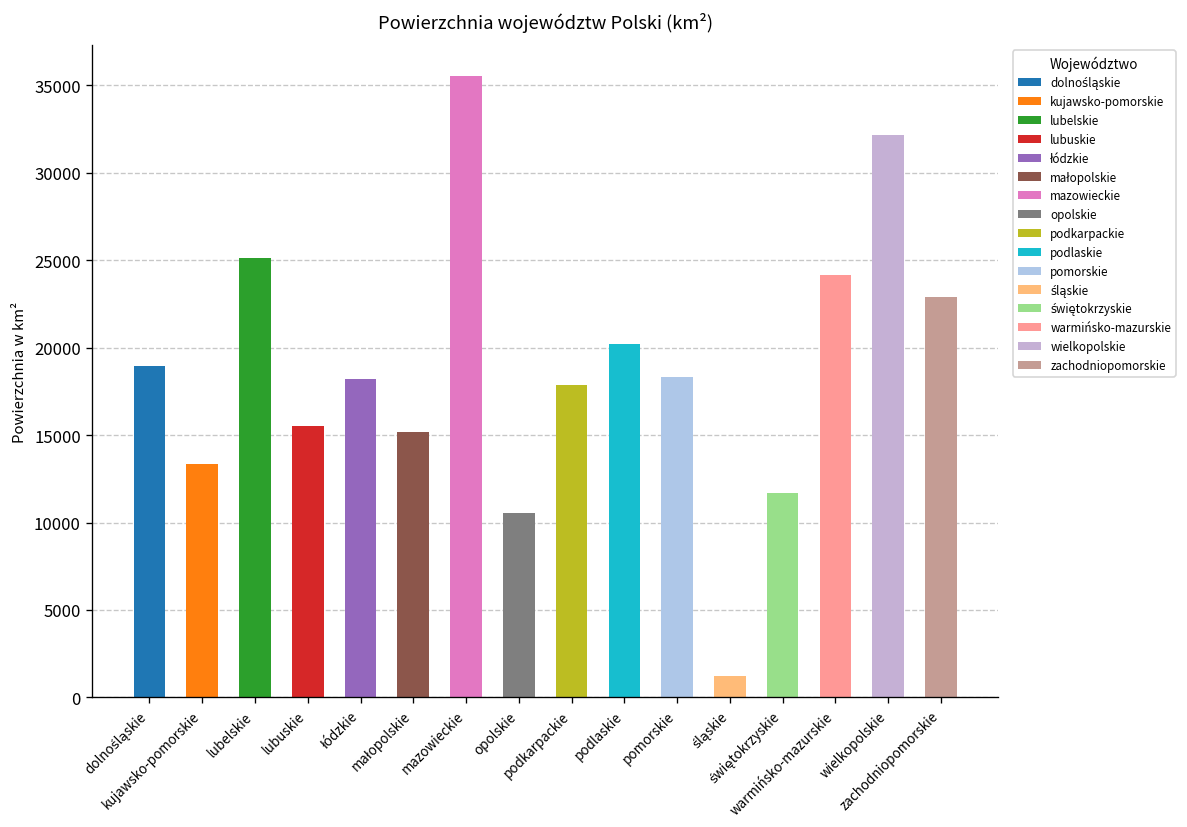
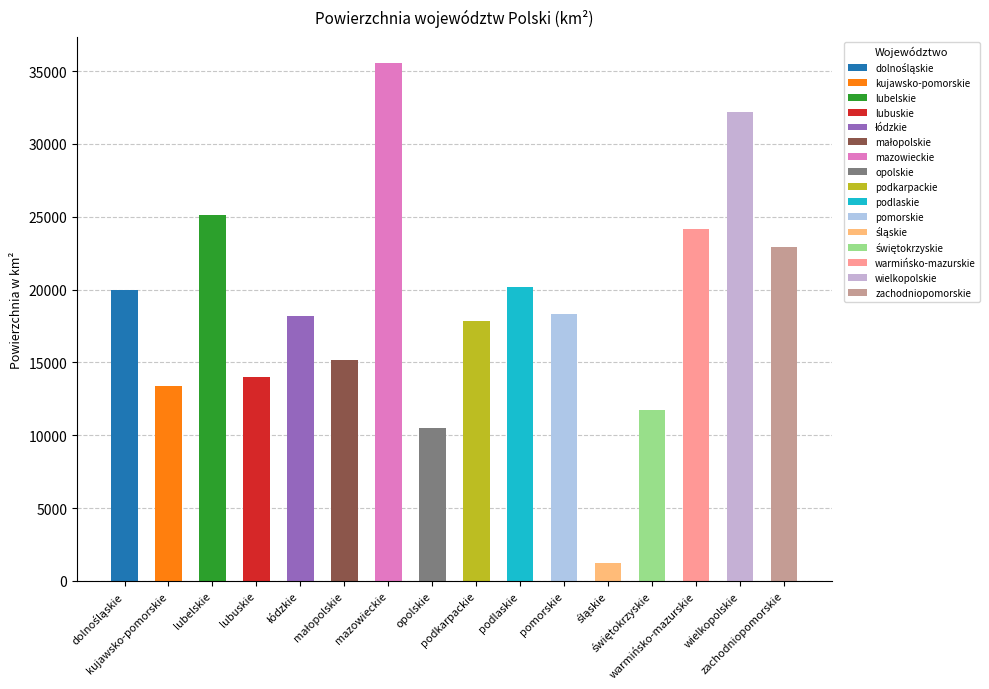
dolnośląskie: 19000 -> 19900
lubuskie: 15500 -> 14000
